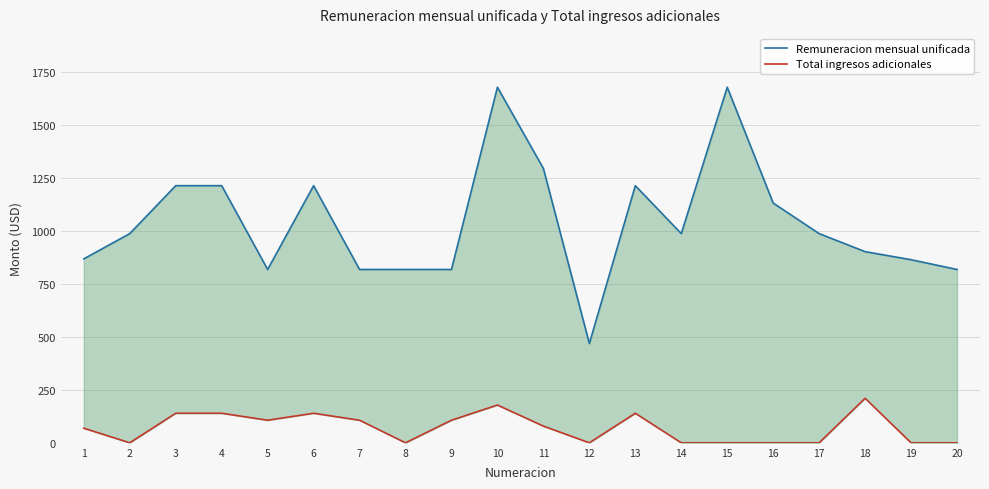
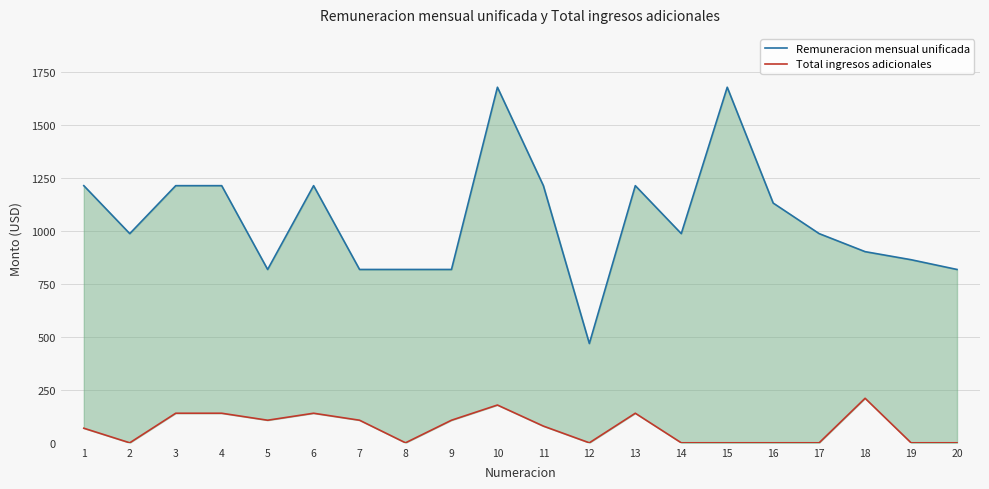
Remuneracion mensual unificada, 1: 870 -> 1210
Remuneracion mensual unificada, 11: 1290 -> 1210
